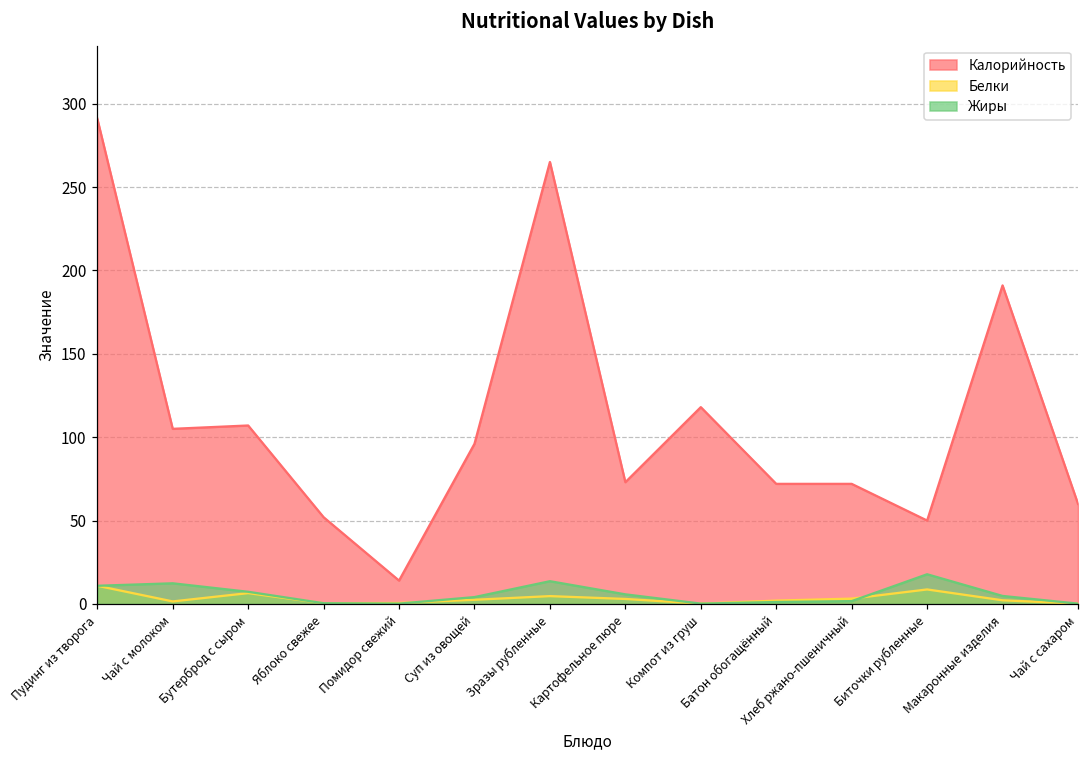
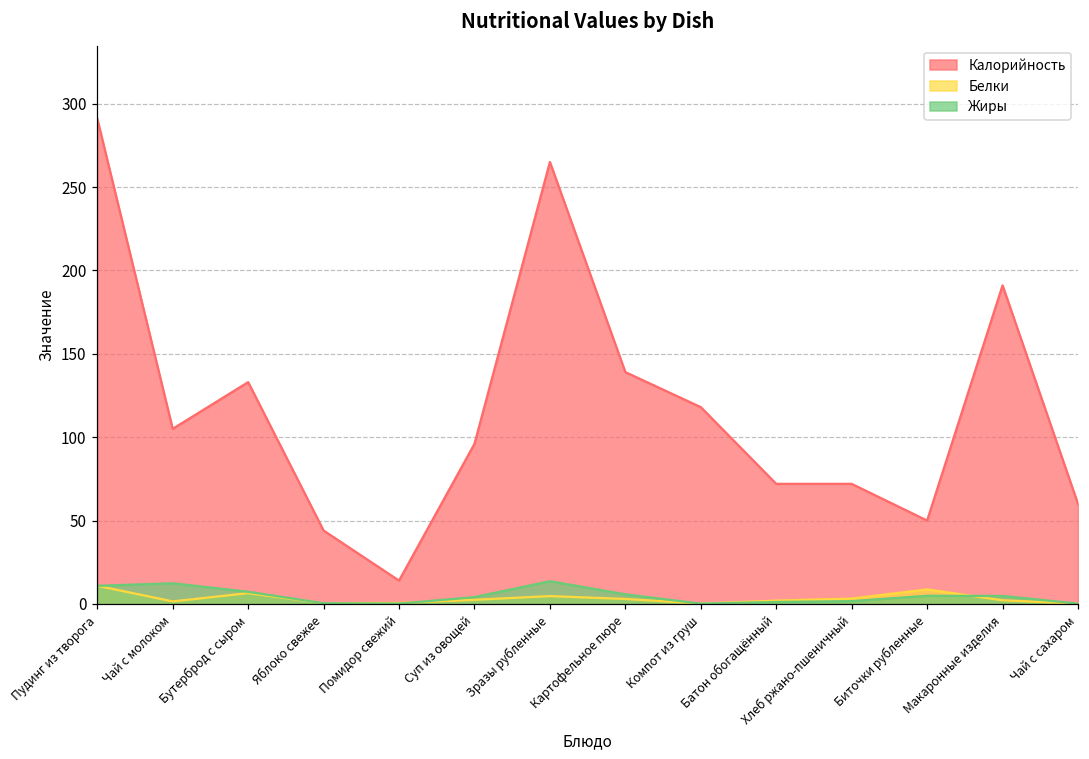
Калорийность, Бутерброд с сыром: 107 -> 133
Калорийность, Яблоко свежее: 52 -> 44
Калорийность, Картофельное пюре: 73 -> 139
Жиры, Биточки рубленные: 18 -> 5
